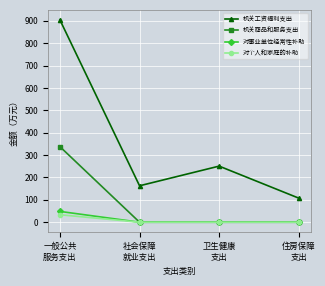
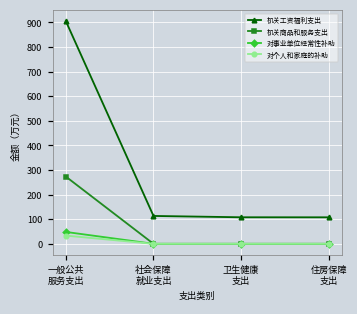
机关商品和服务支出, 一般公共 服务支出: 340 -> 270
机关工资福利支出, 社会保障 就业支出: 160 -> 110
机关工资福利支出, 卫生健康 支出: 250 -> 110
